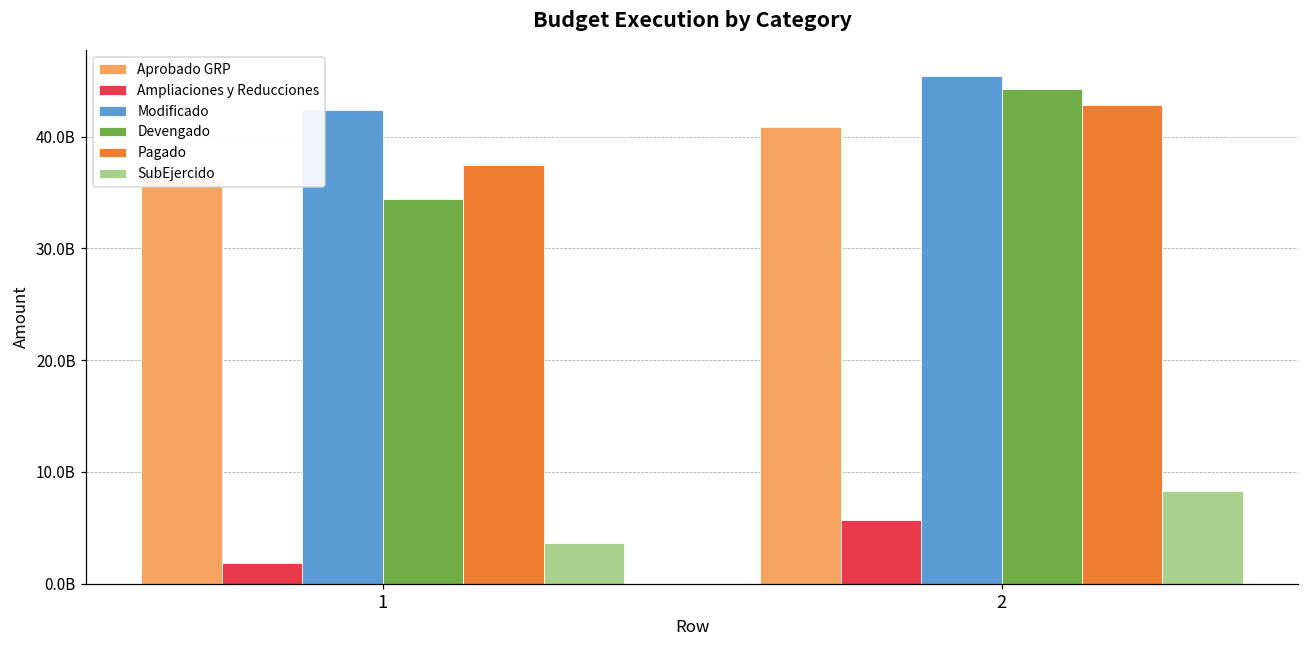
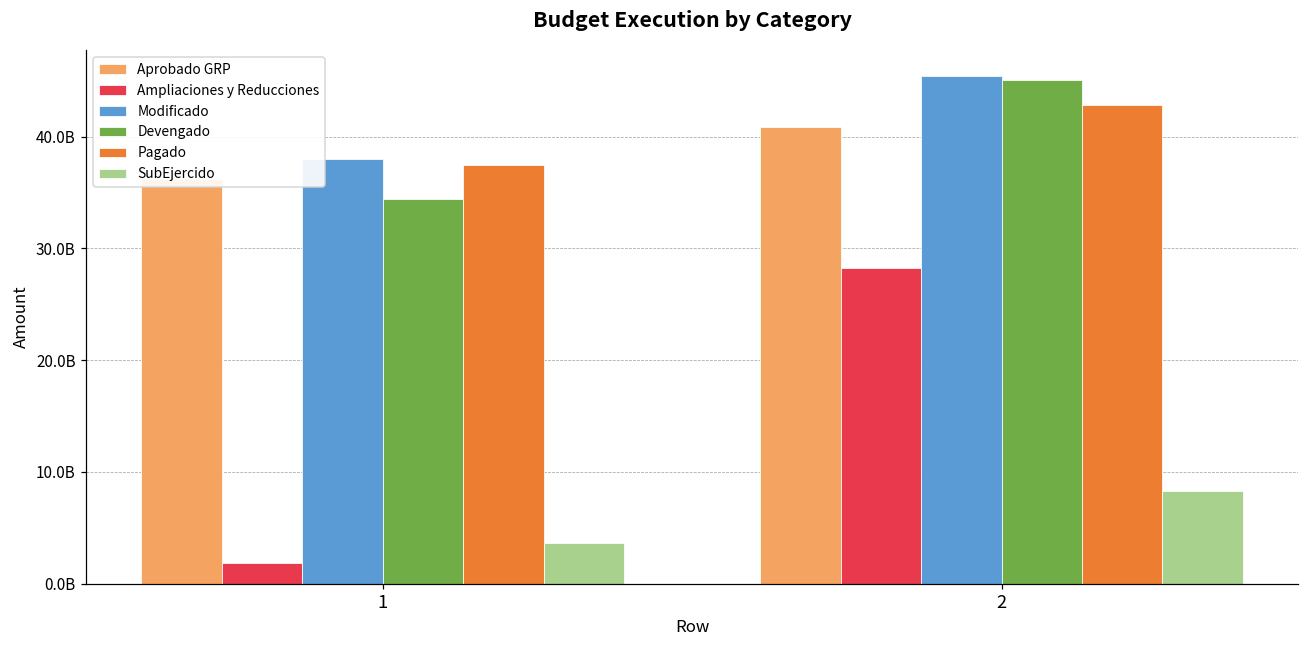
Modificado, 1: 42400000000 -> 38000000000
Ampliaciones y Reducciones, 2: 5700000000 -> 28200000000
Devengado, 2: 44300000000 -> 45000000000
